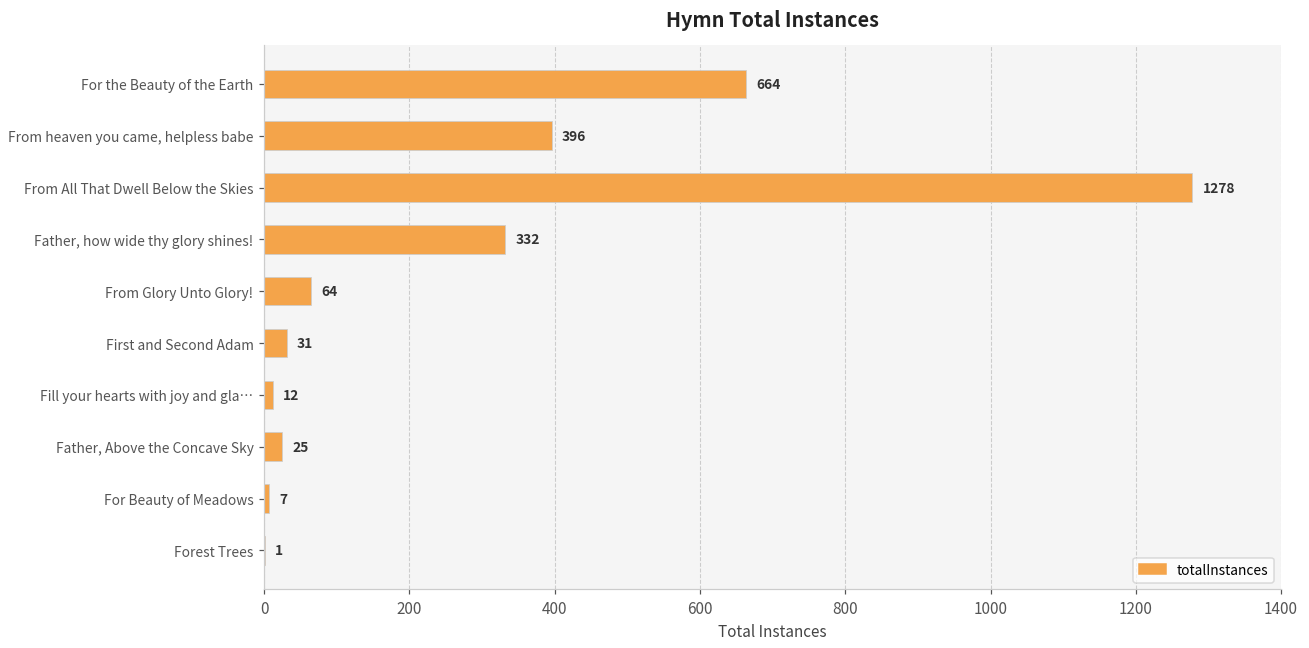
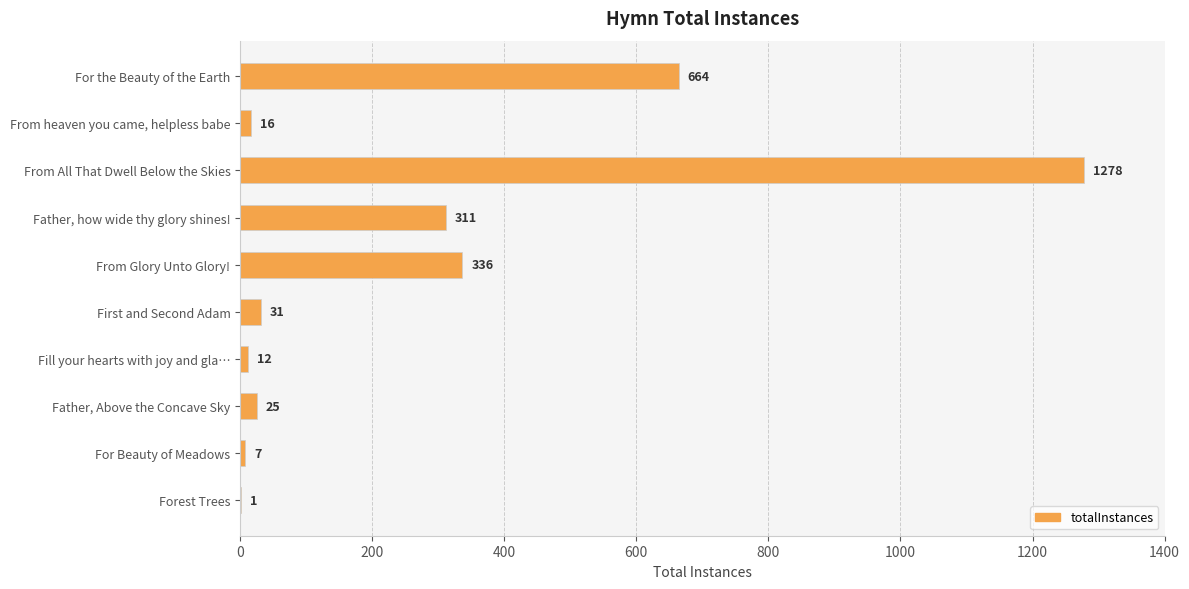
From heaven you came, helpless babe: 396 -> 16
Father, how wide thy glory shines!: 332 -> 311
From Glory Unto Glory!: 64 -> 336
